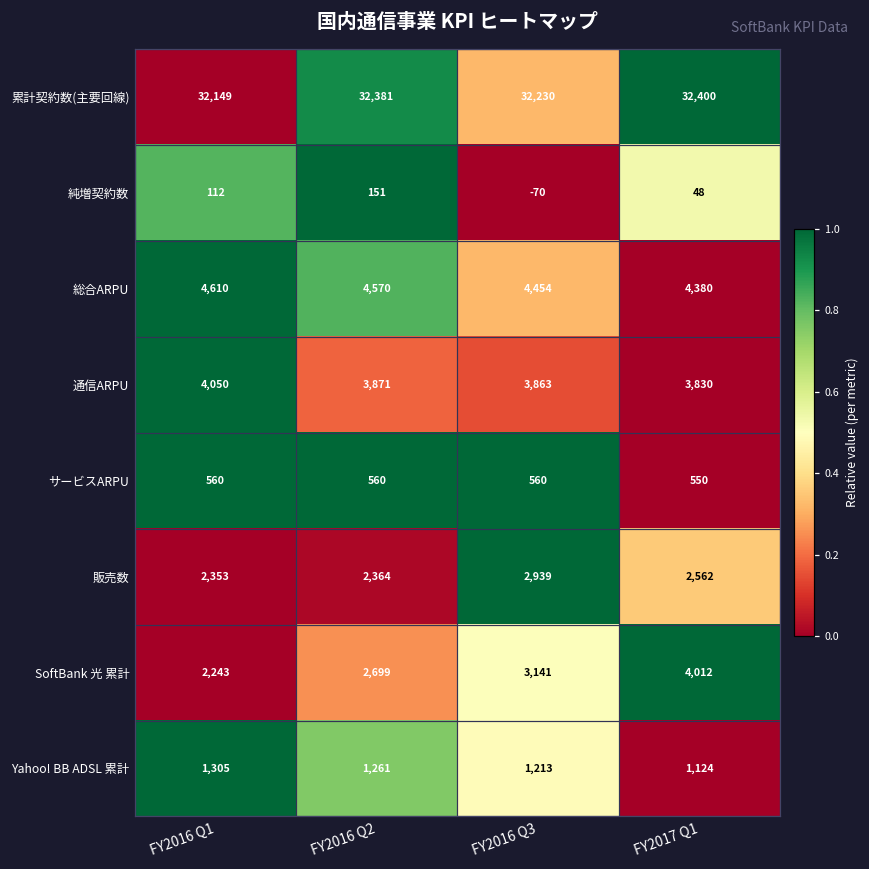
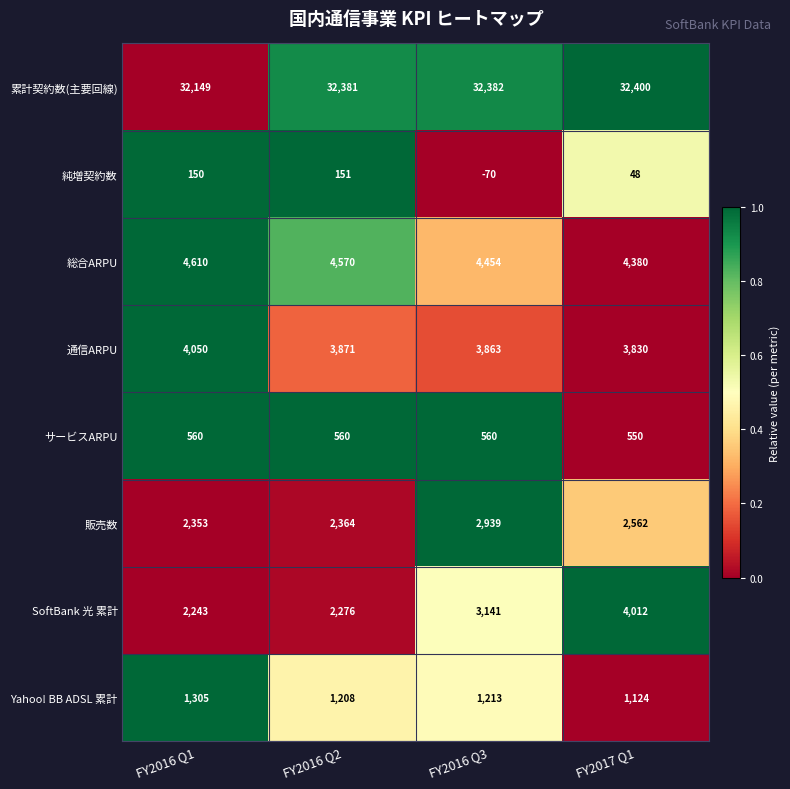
累計契約数(主要回線), FY2016 Q3: 32,230 -> 32,382
純増契約数, FY2016 Q1: 112 -> 150
SoftBank 光 累計, FY2016 Q2: 2,699 -> 2,276
Yahoo! BB ADSL 累計, FY2016 Q2: 1,261 -> 1,208
